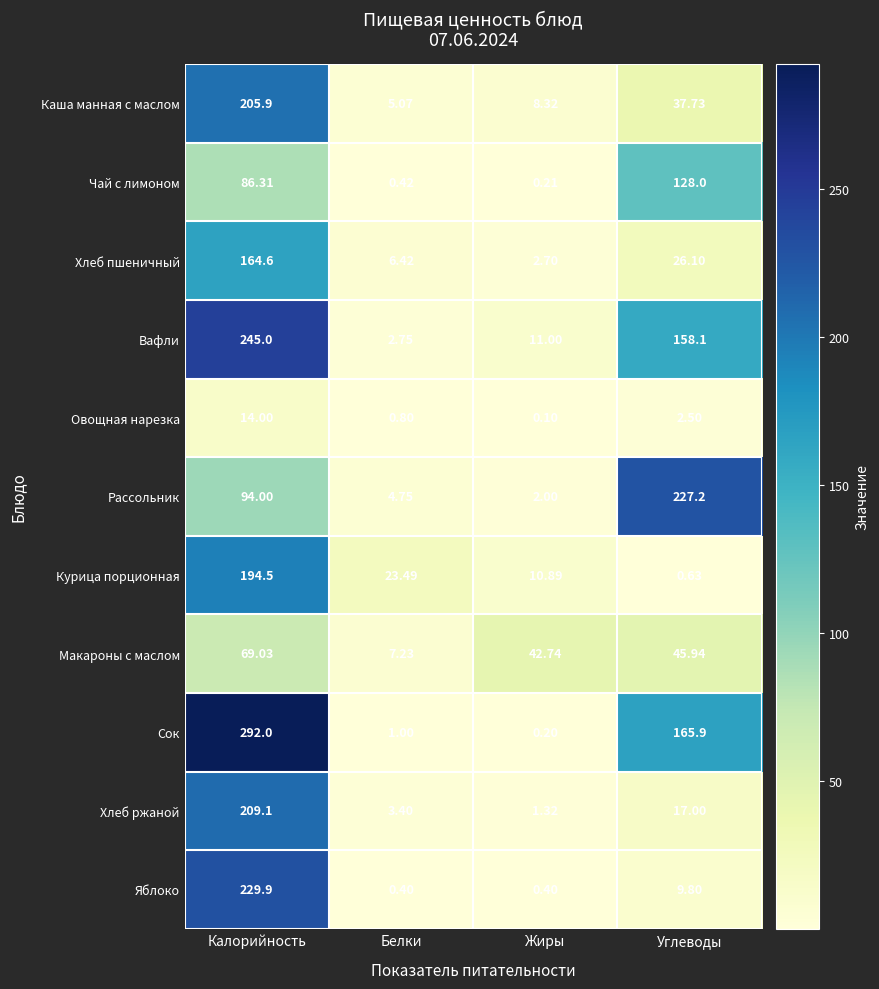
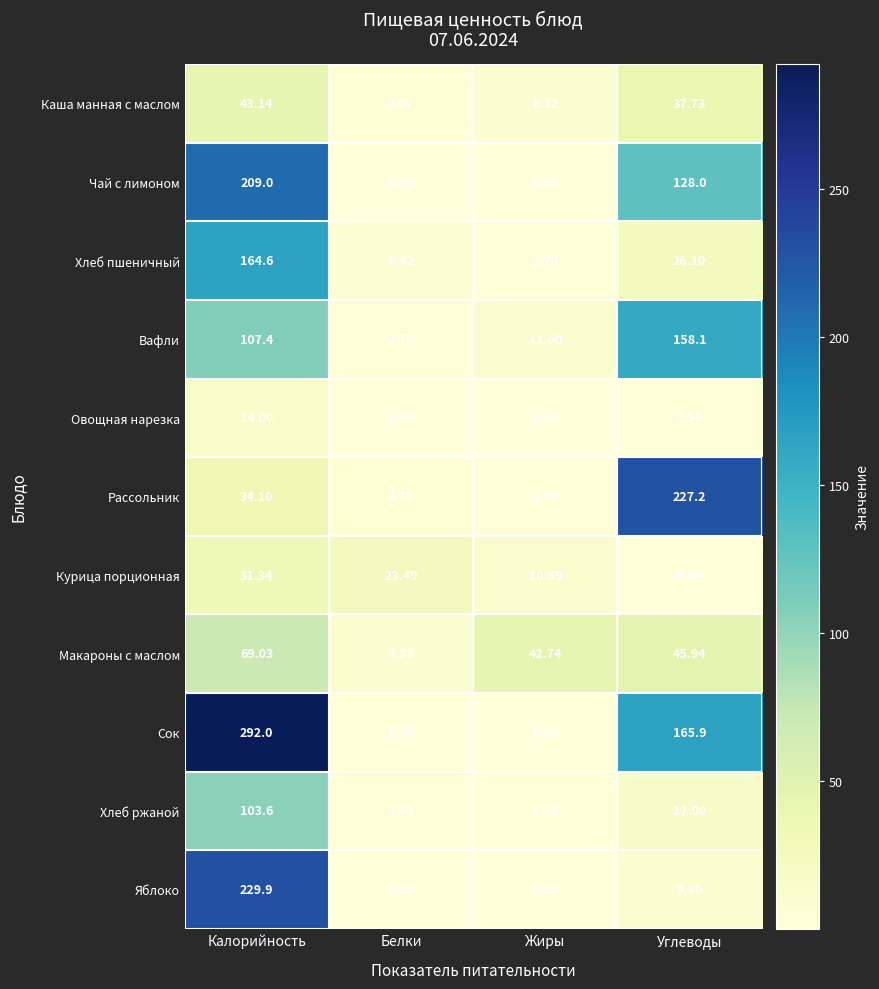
Каша манная с маслом, Калорийность: 205.9 -> 43.14
Чай с лимоном, Калорийность: 86.31 -> 209.0
Вафли, Калорийность: 245.0 -> 107.4
Рассольник, Калорийность: 94.00 -> 34.10
Курица порционная, Калорийность: 194.5 -> 31.34
Хлеб ржаной, Калорийность: 209.1 -> 103.6
